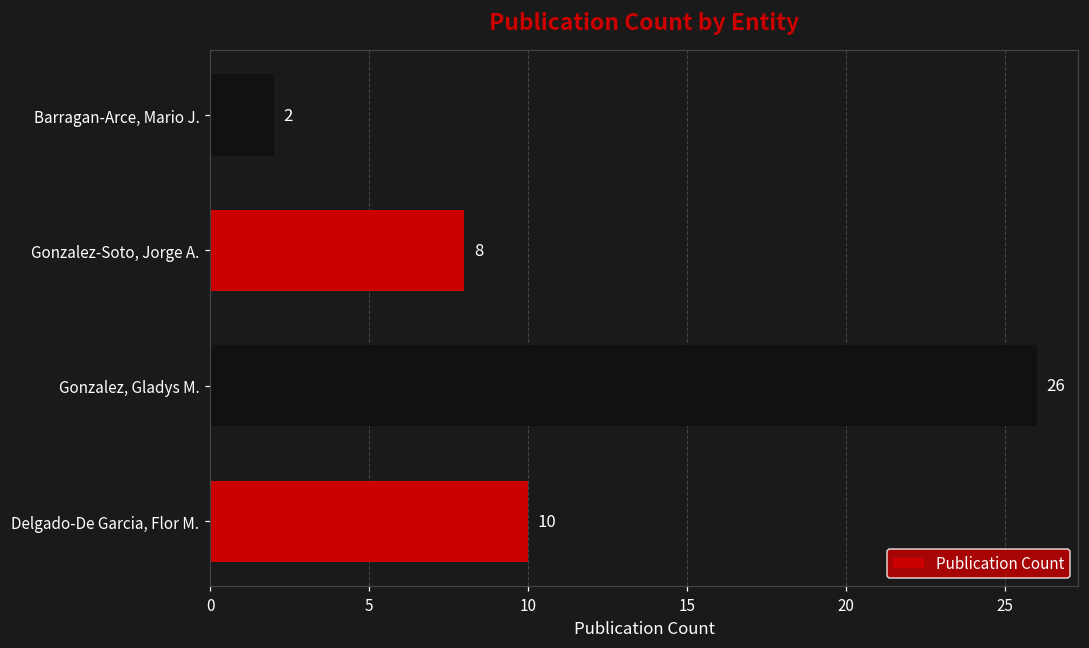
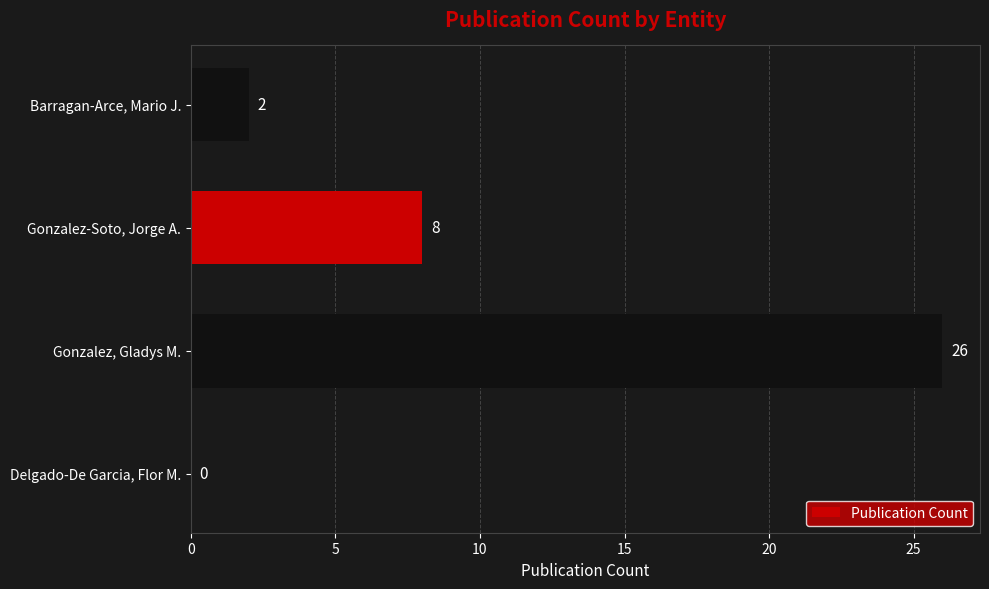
Delgado-De Garcia, Flor M.: 10 -> 0
